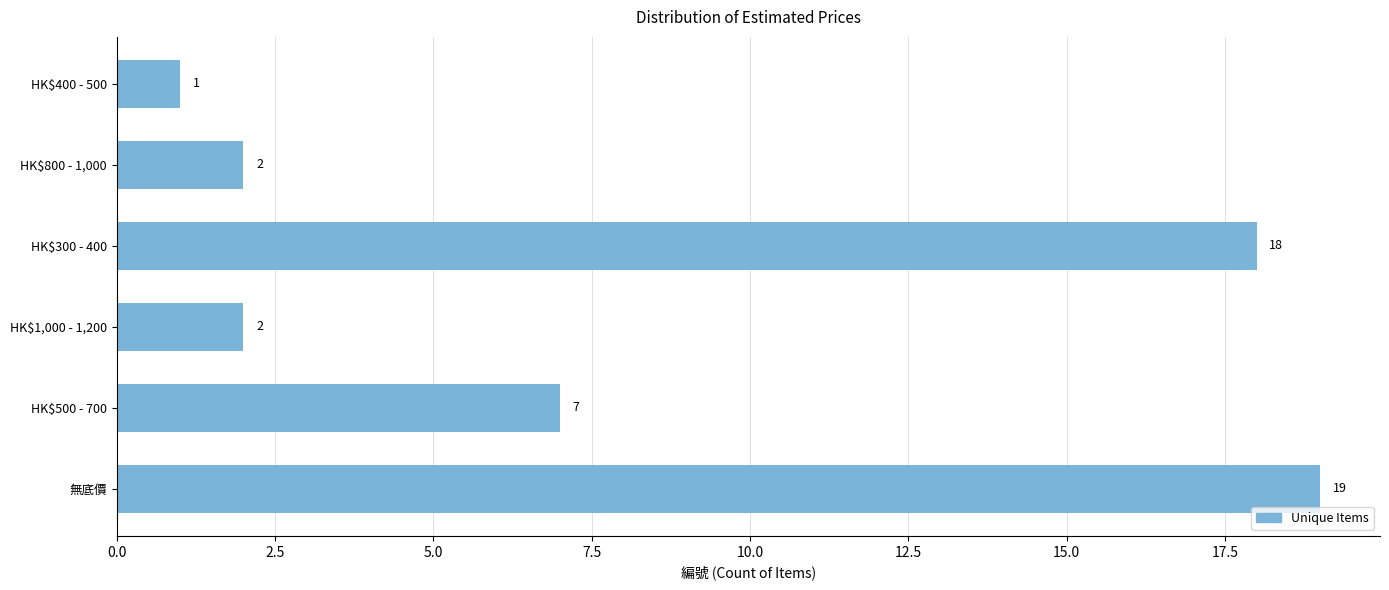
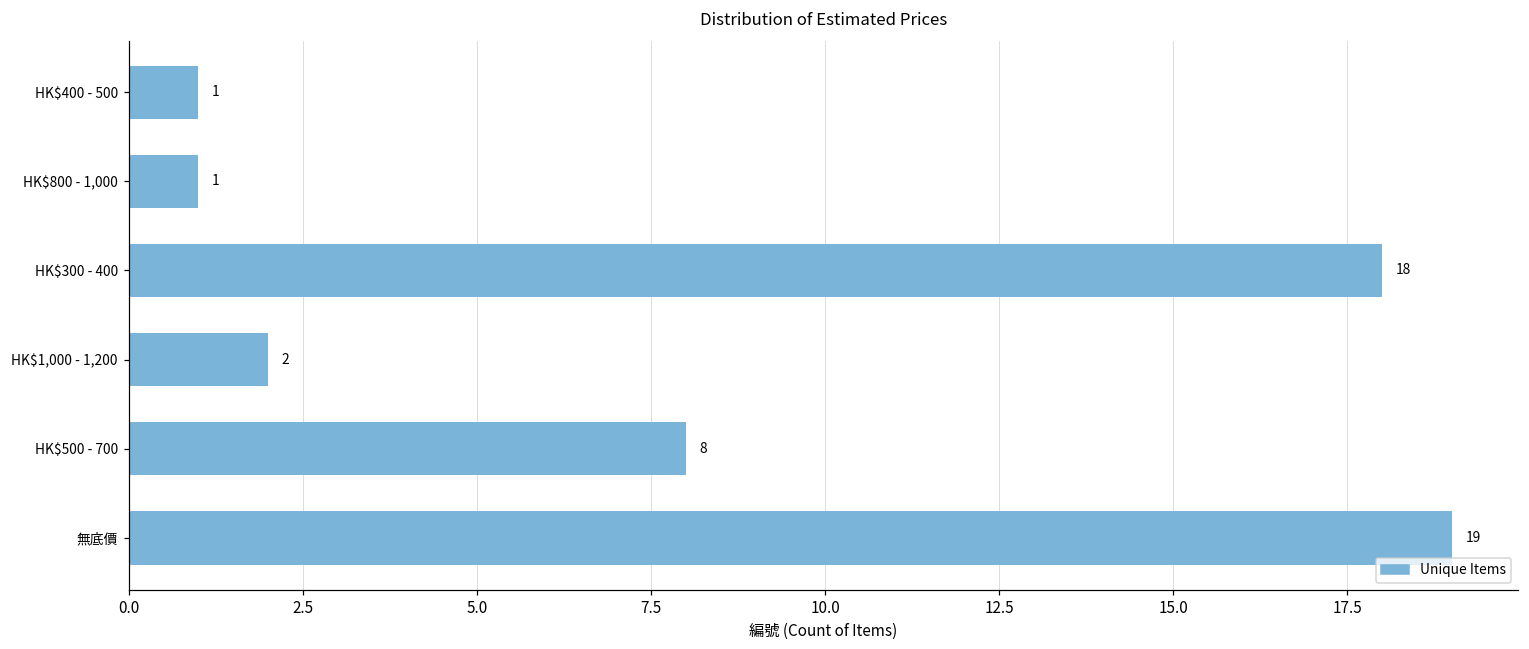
HK$800 - 1,000: 2 -> 1
HK$500 - 700: 7 -> 8
